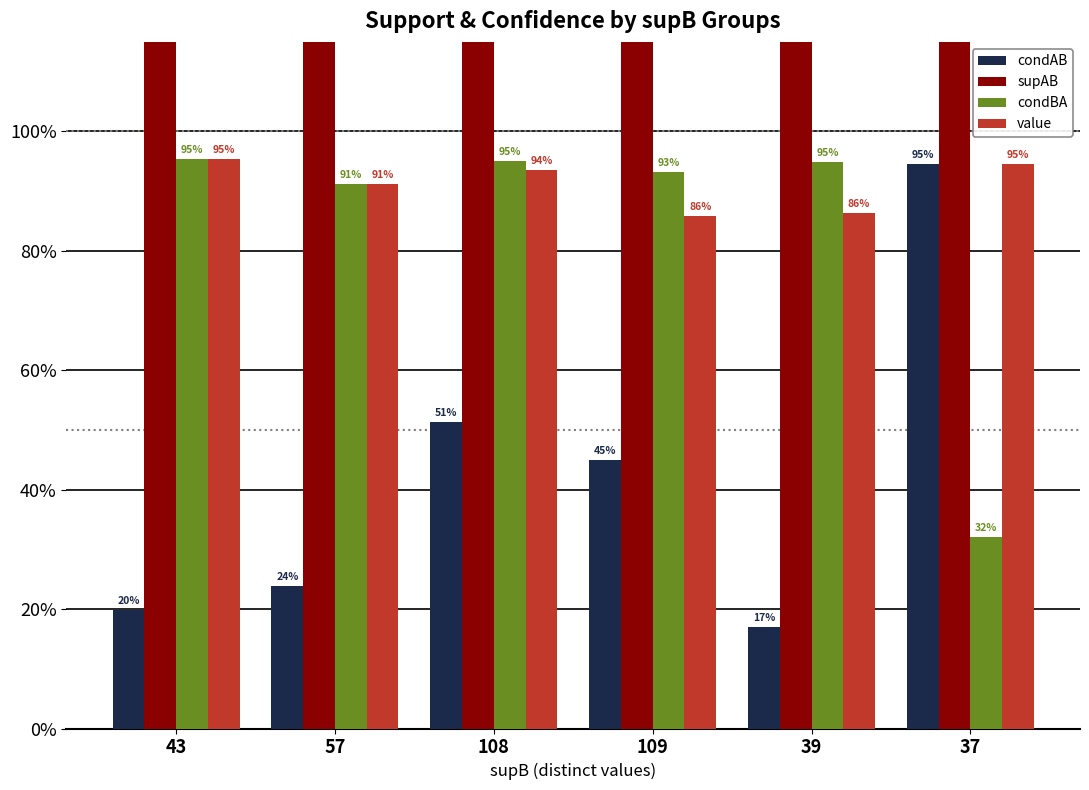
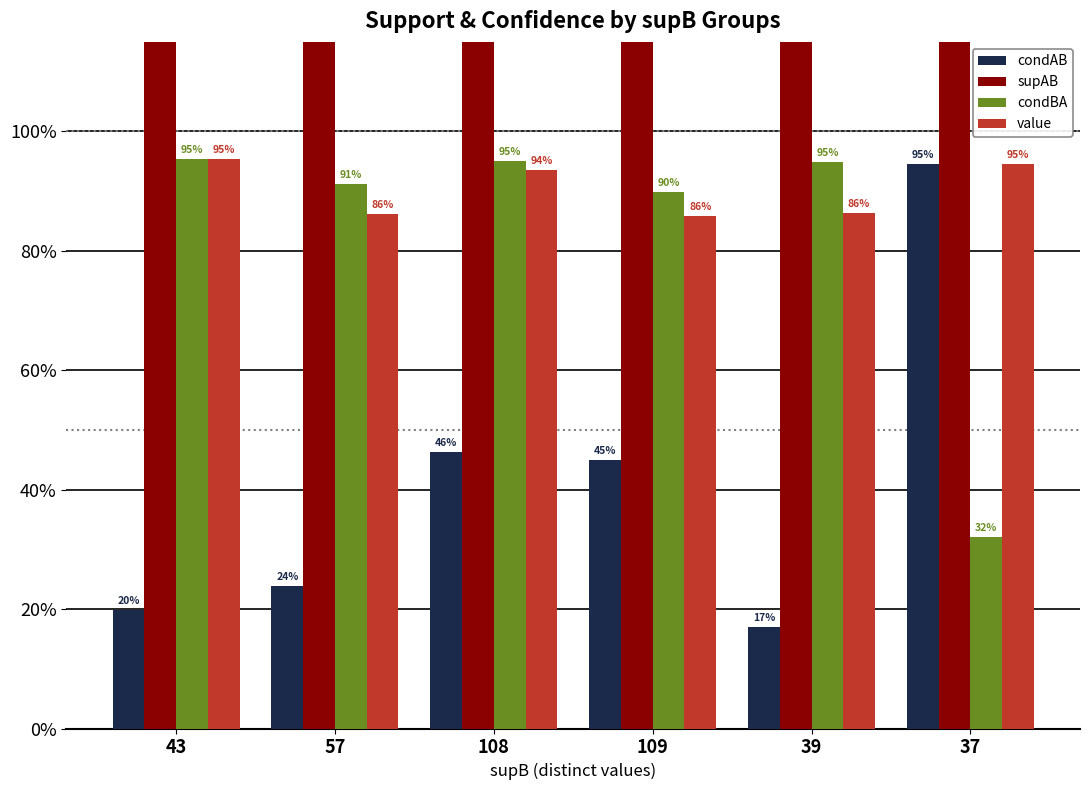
value, 57: 91% -> 86%
condAB, 108: 51% -> 46%
condBA, 109: 93% -> 90%
